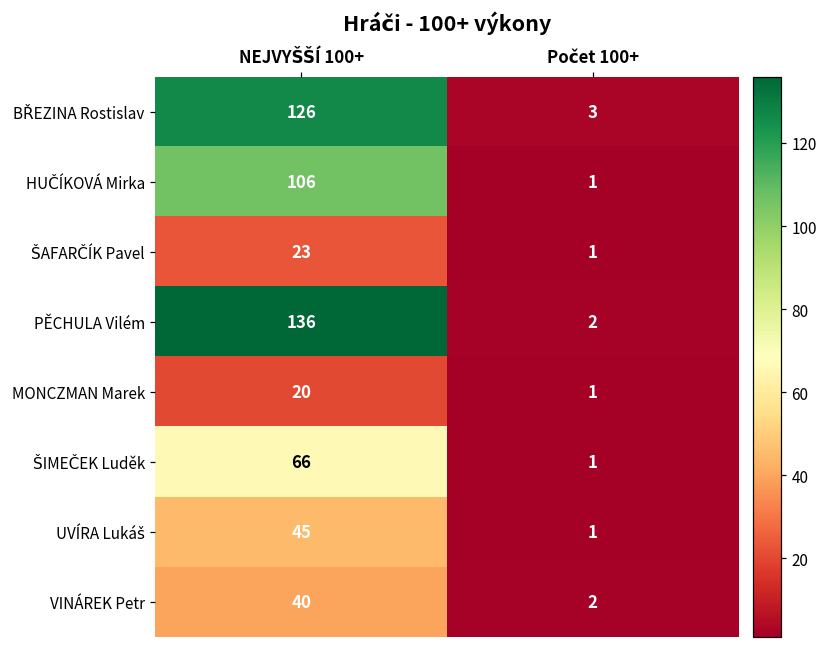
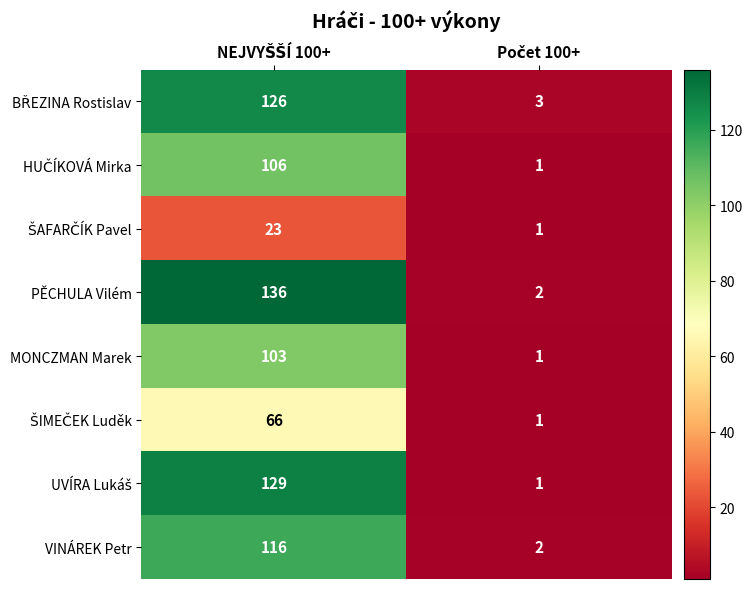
MONCZMAN Marek, NEJVYŠŠÍ 100+: 20 -> 103
UVÍRA Lukáš, NEJVYŠŠÍ 100+: 45 -> 129
VINÁREK Petr, NEJVYŠŠÍ 100+: 40 -> 116
